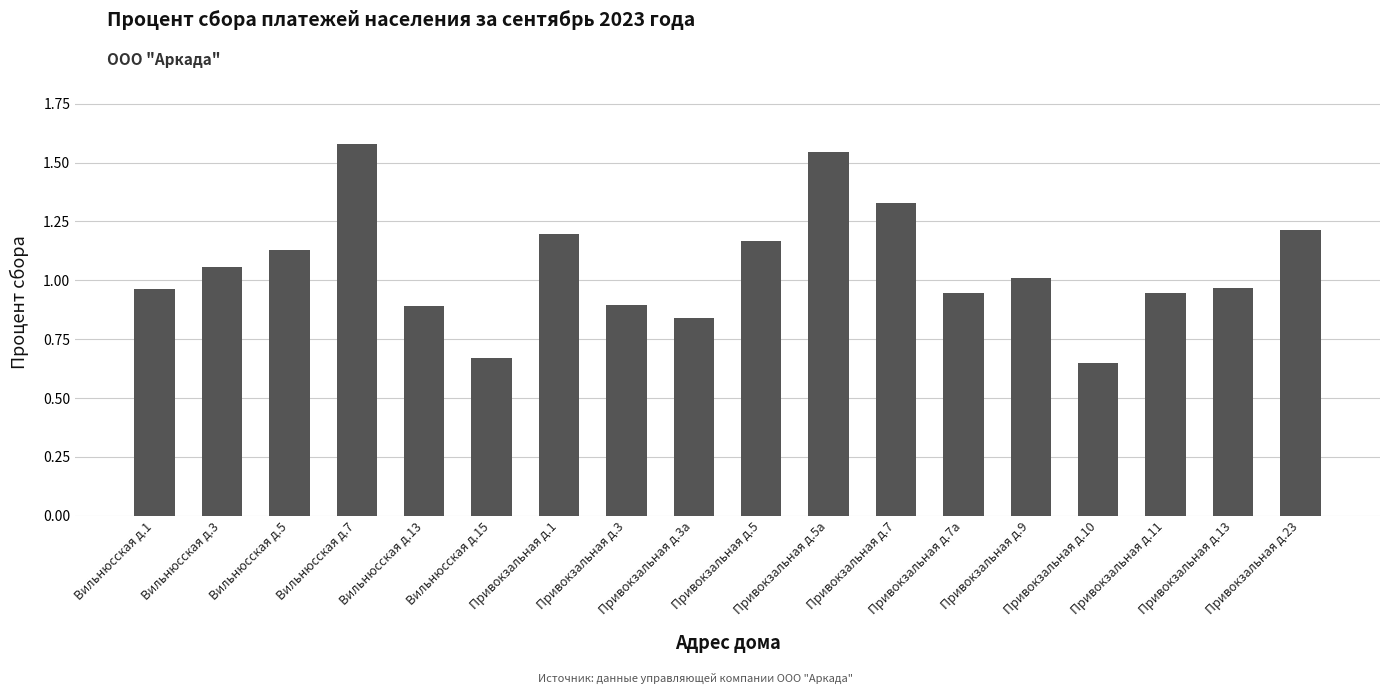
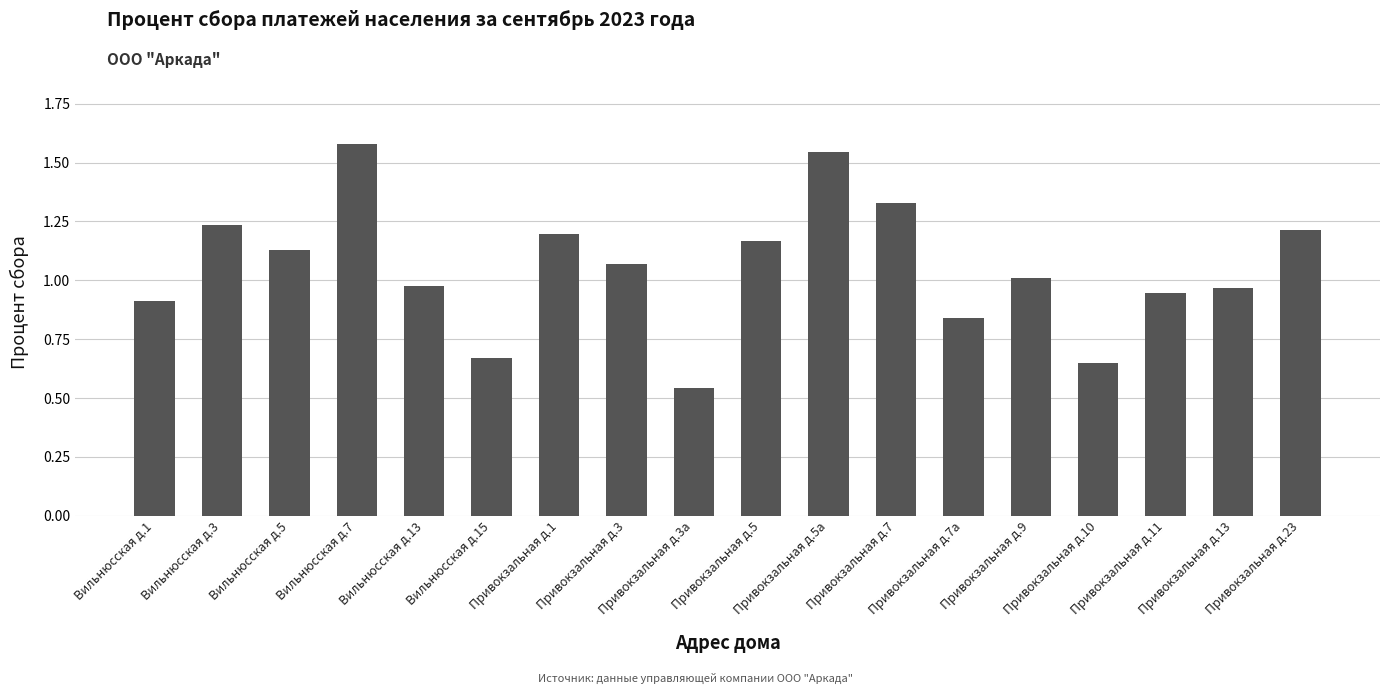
Вильнюсская д.1: 0.96 -> 0.91
Вильнюсская д.3: 1.06 -> 1.24
Вильнюсская д.13: 0.89 -> 0.98
Привокзальная д.3: 0.90 -> 1.07
Привокзальная д.3а: 0.84 -> 0.54
Привокзальная д.7а: 0.94 -> 0.84
